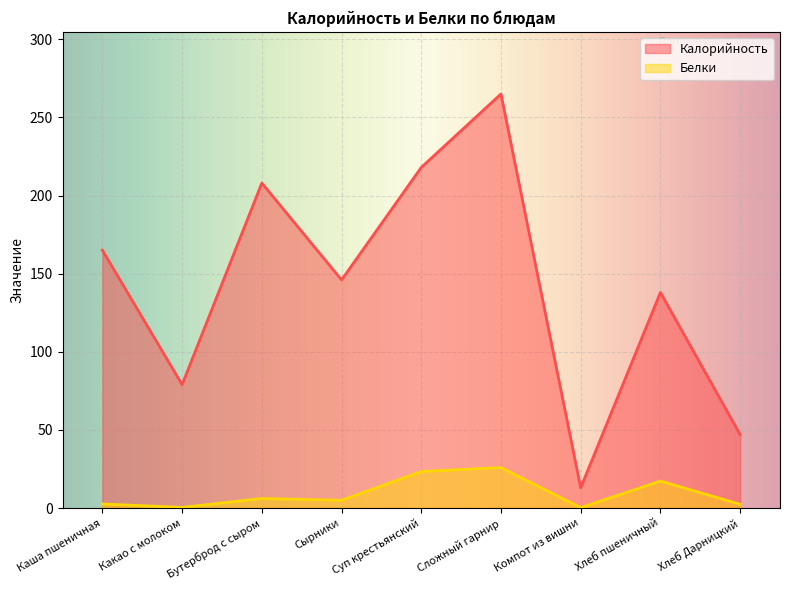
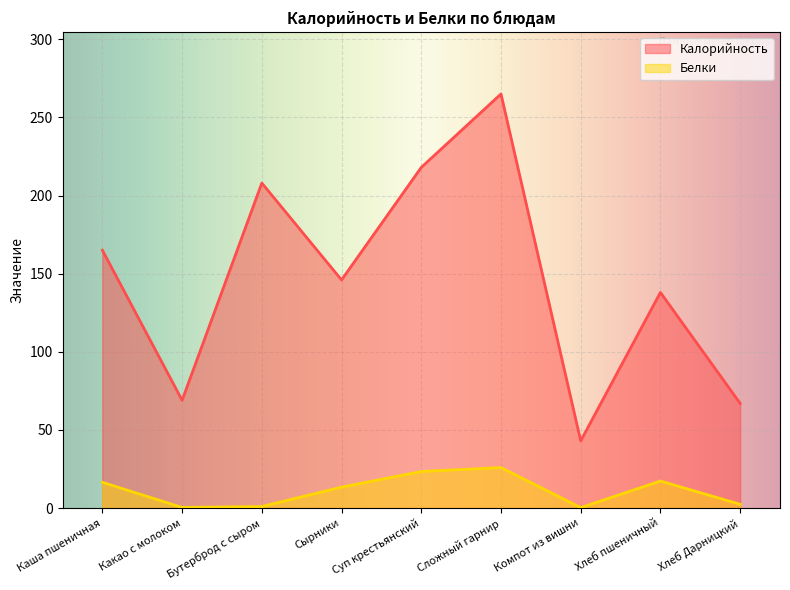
Белки, Каша пшеничная: 3 -> 17
Калорийность, Какао с молоком: 79 -> 69
Белки, Бутерброд с сыром: 6 -> 1
Белки, Сырники: 5 -> 13
Калорийность, Компот из вишни: 13 -> 43
Калорийность, Хлеб Дарницкий: 47 -> 67
